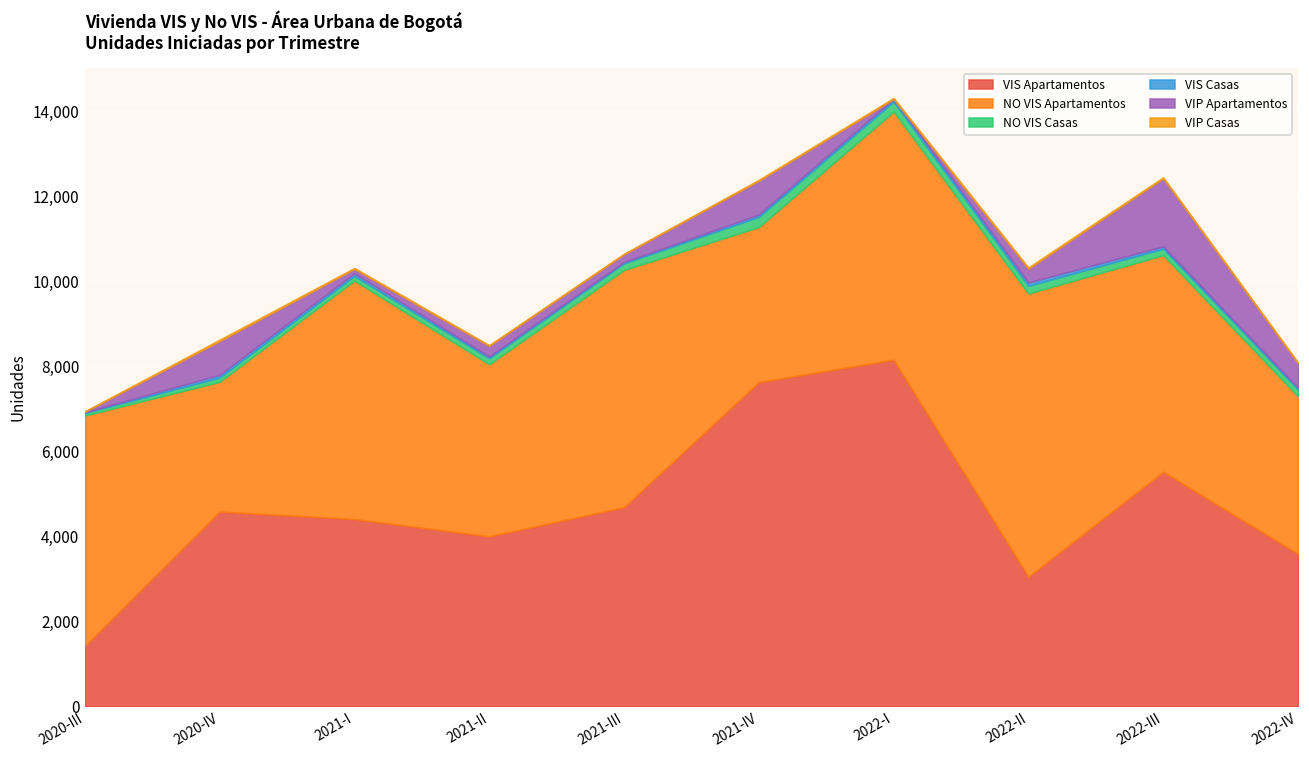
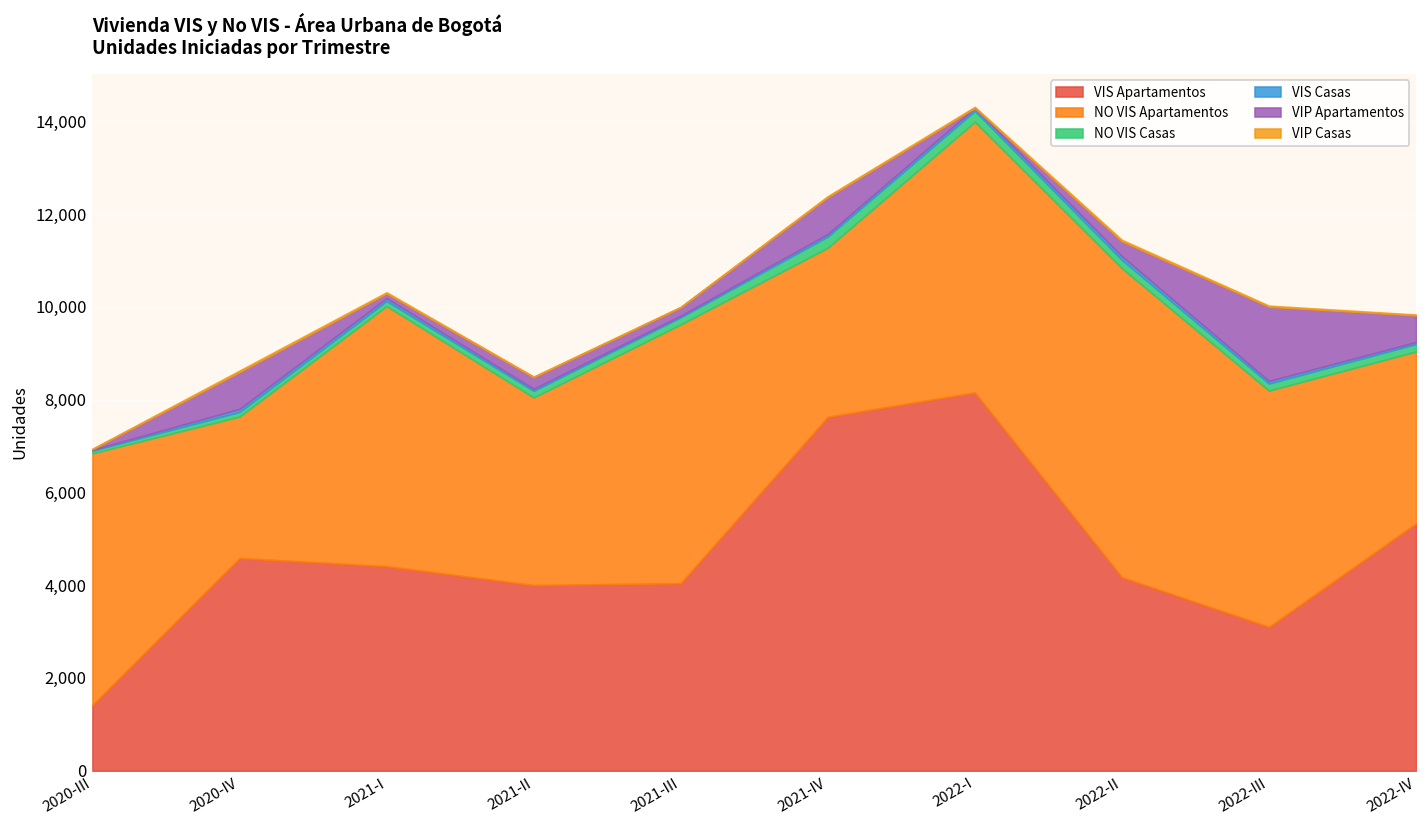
VIS Apartamentos, 2021-III: 4,700 -> 4,000
VIS Apartamentos, 2022-II: 3,100 -> 4,200
VIS Apartamentos, 2022-III: 5,500 -> 3,100
VIS Apartamentos, 2022-IV: 3,600 -> 5,300
